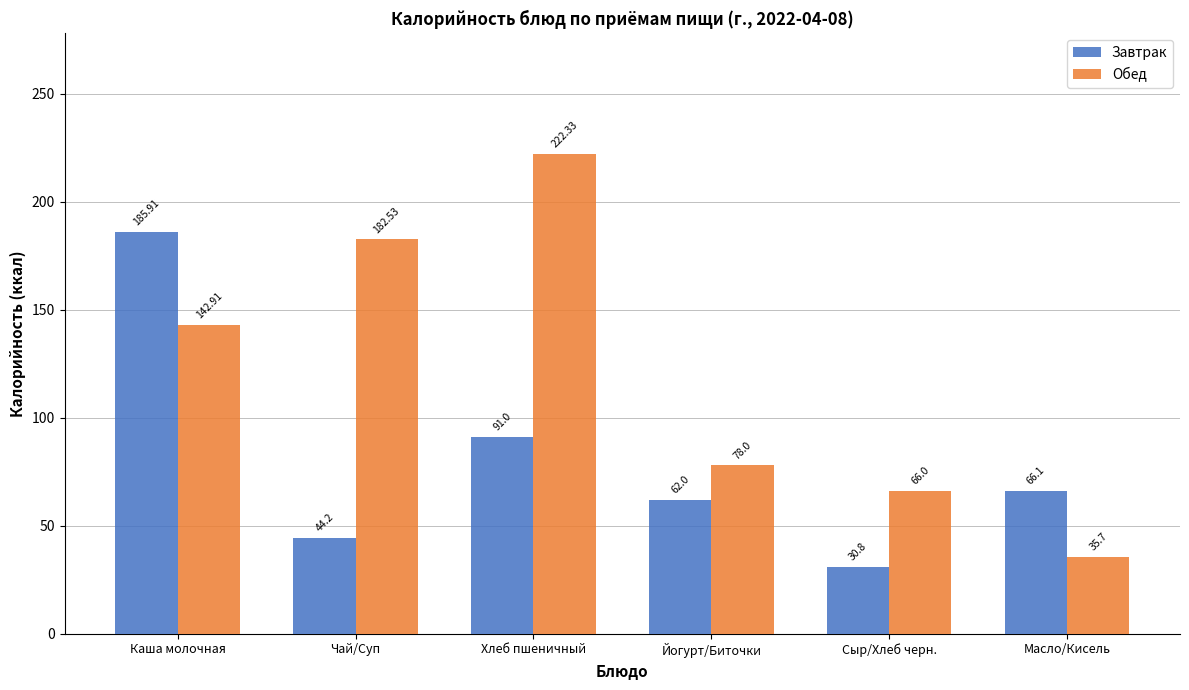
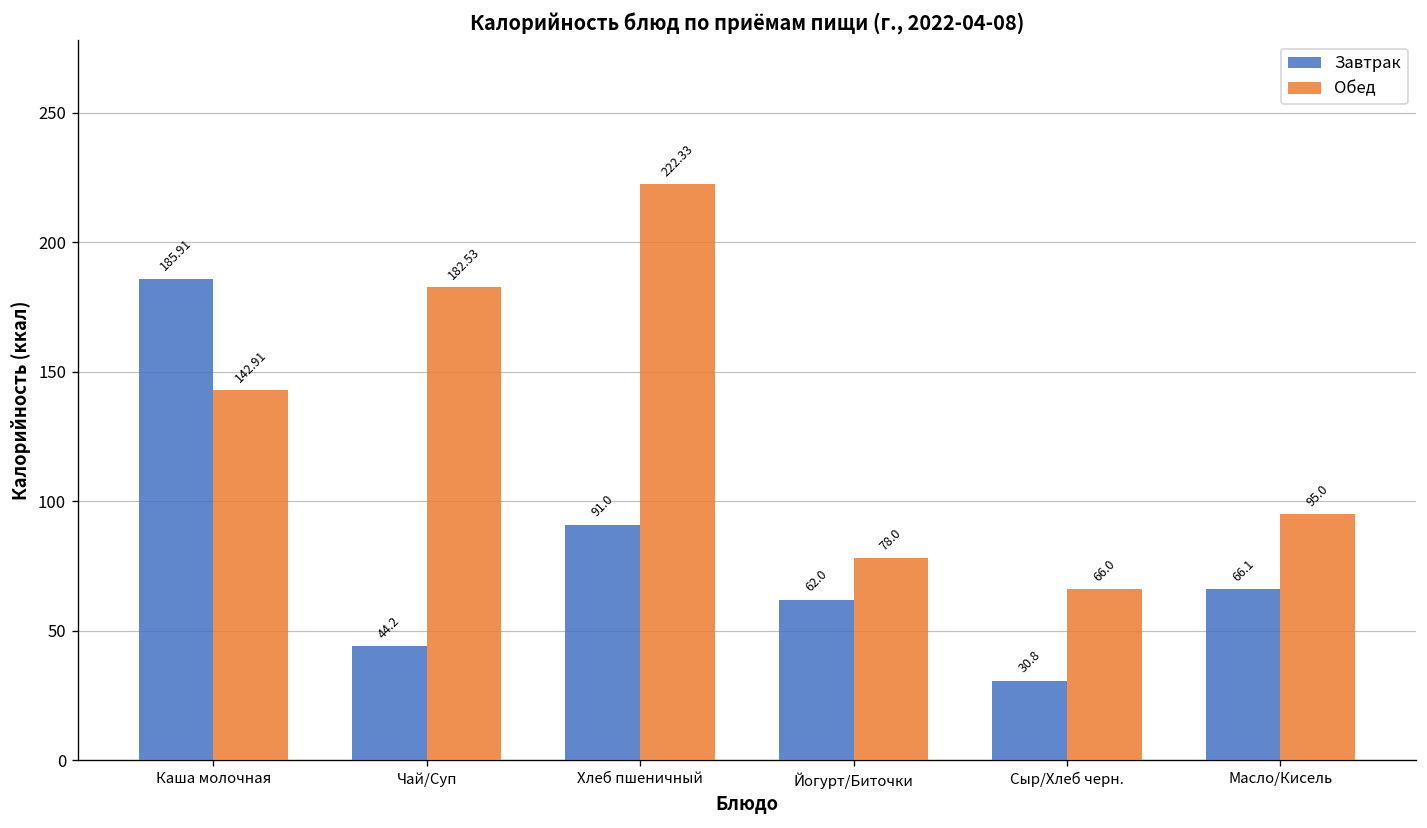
Обед, Масло/Кисель: 35.7 -> 95.0
